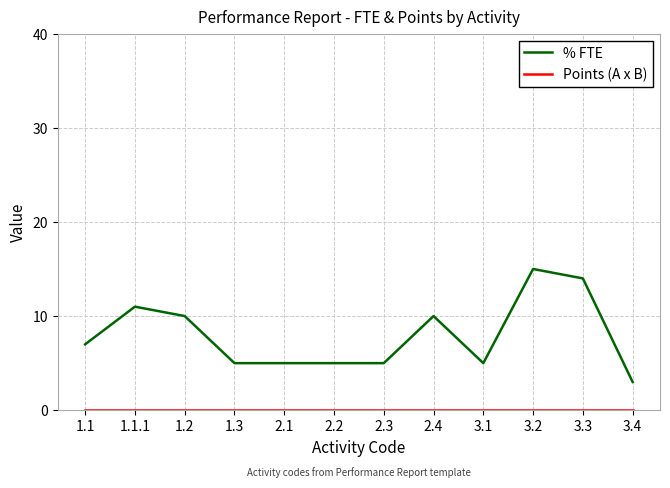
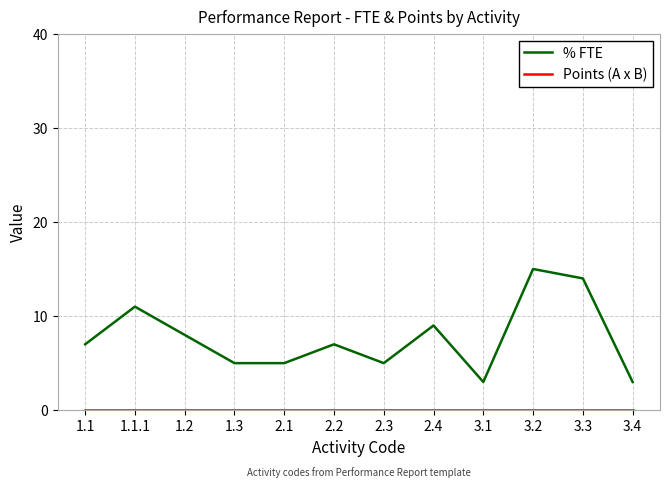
% FTE, 1.2: 10 -> 8
% FTE, 2.2: 5 -> 7
% FTE, 2.4: 10 -> 9
% FTE, 3.1: 5 -> 3
